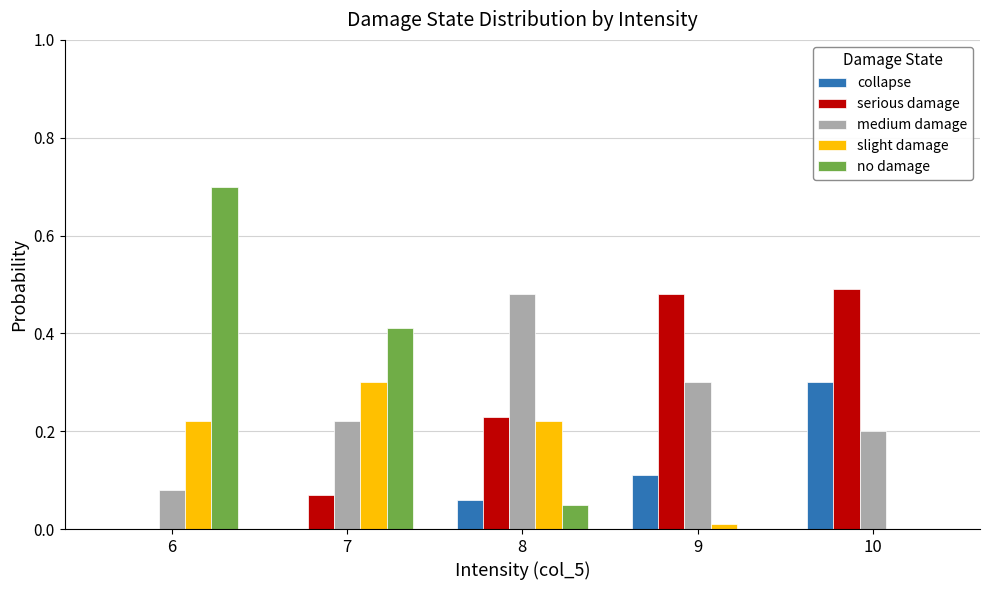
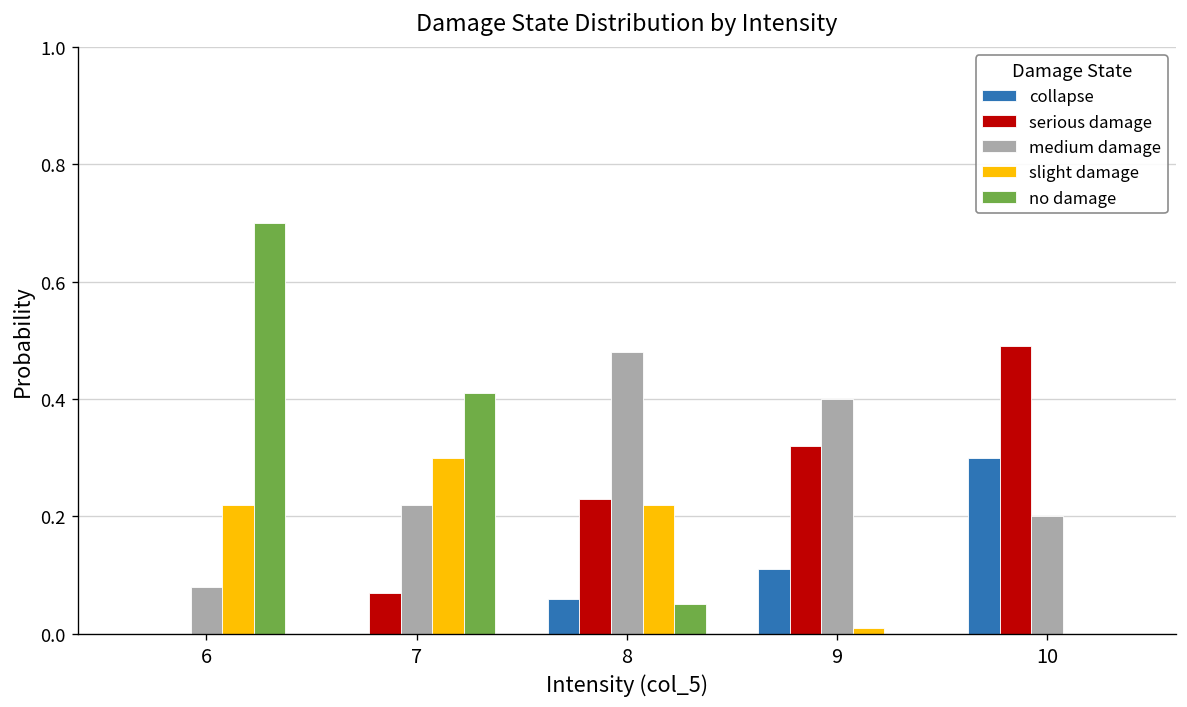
serious damage, 9: 0.48 -> 0.32
medium damage, 9: 0.3 -> 0.4
